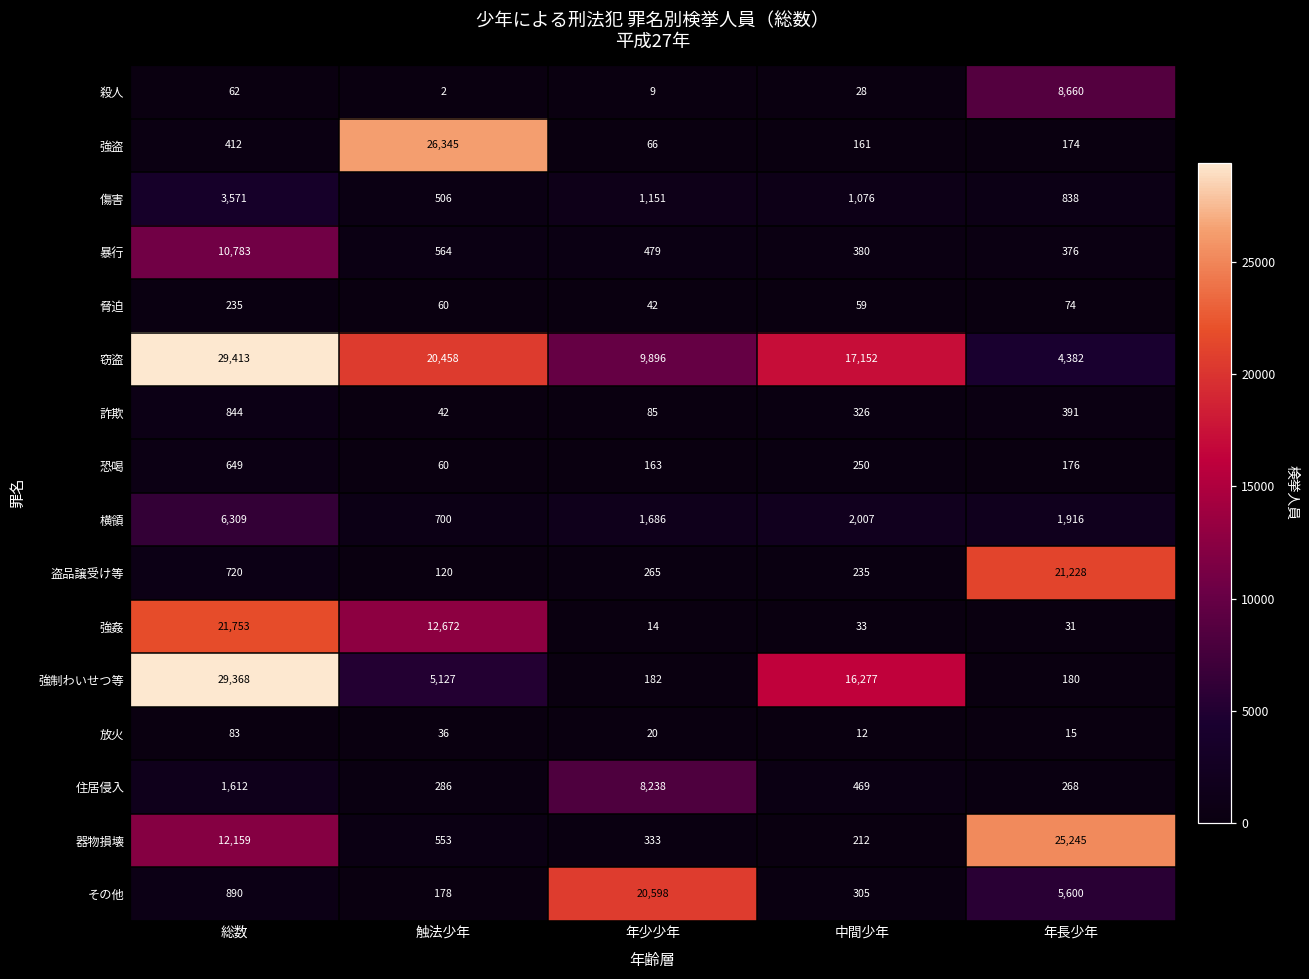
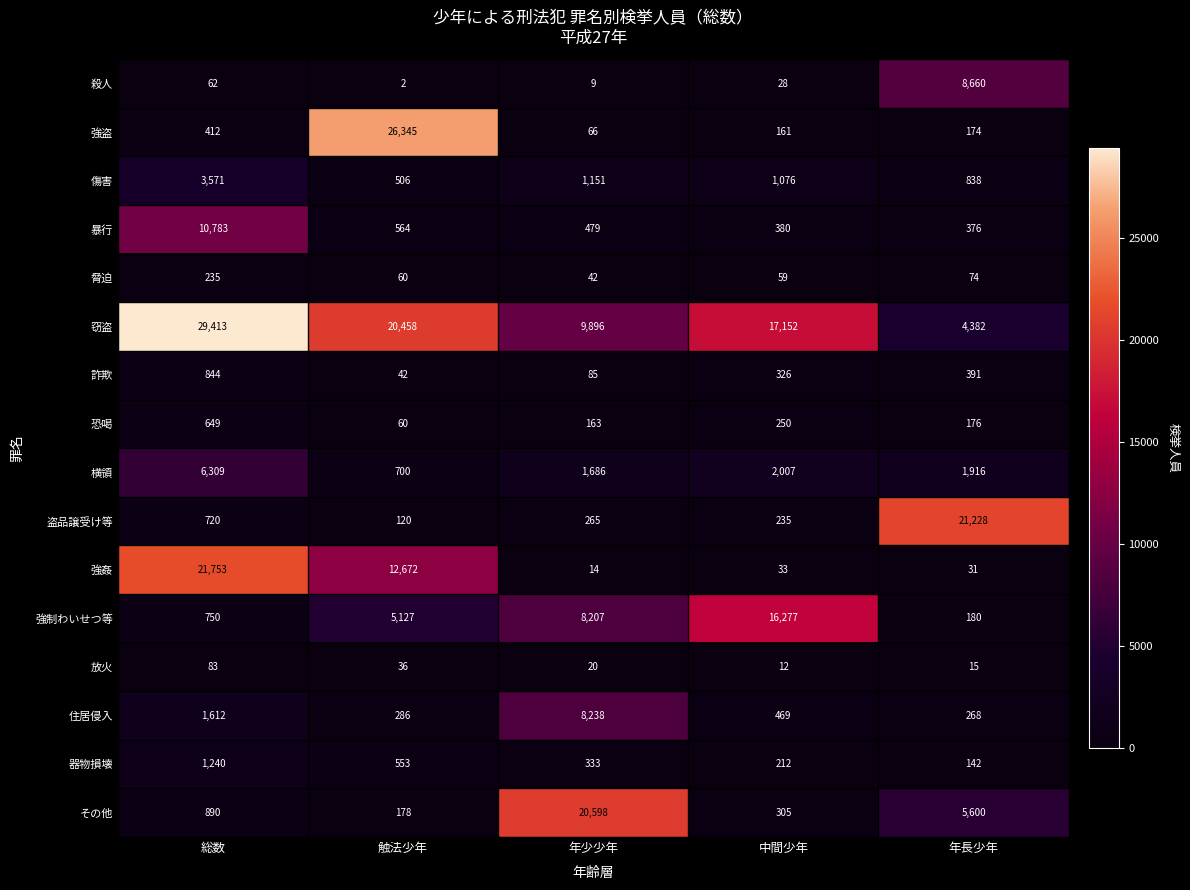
強制わいせつ等, 総数: 29,368 -> 750
強制わいせつ等, 年少少年: 182 -> 8,207
器物損壊, 総数: 12,159 -> 1,240
器物損壊, 年長少年: 25,245 -> 142
